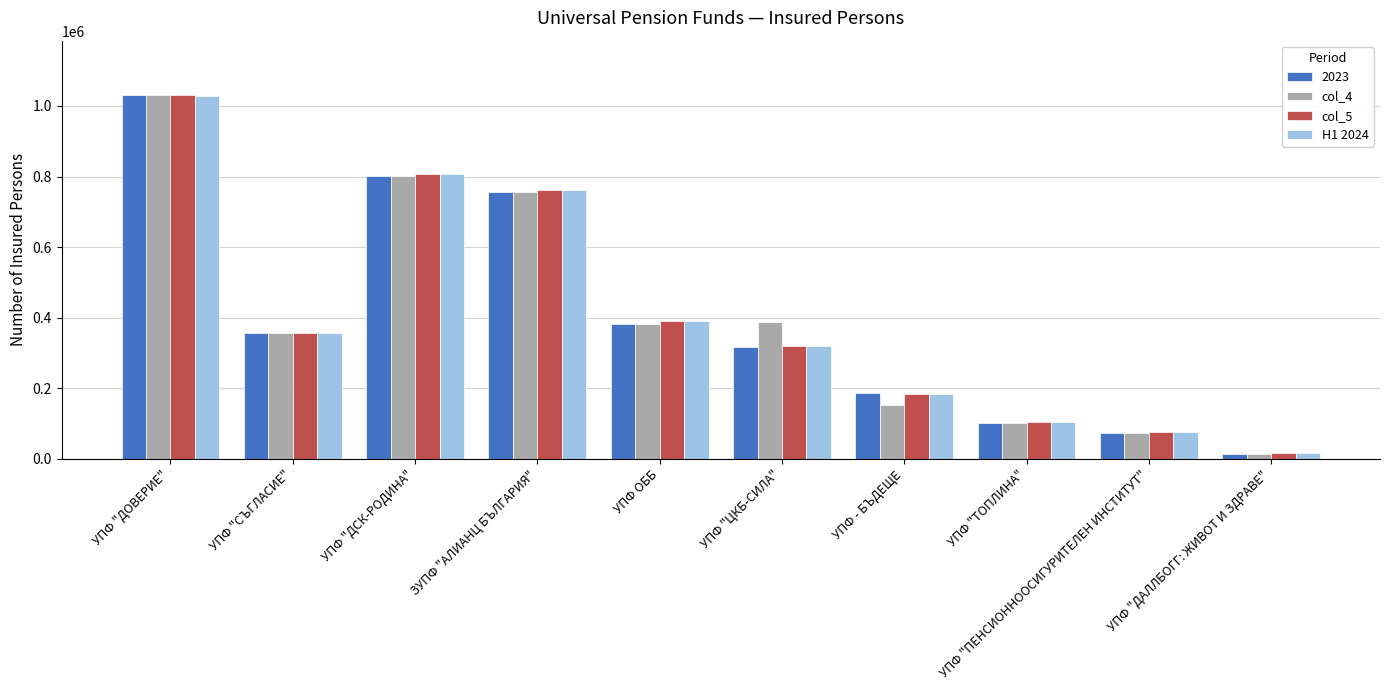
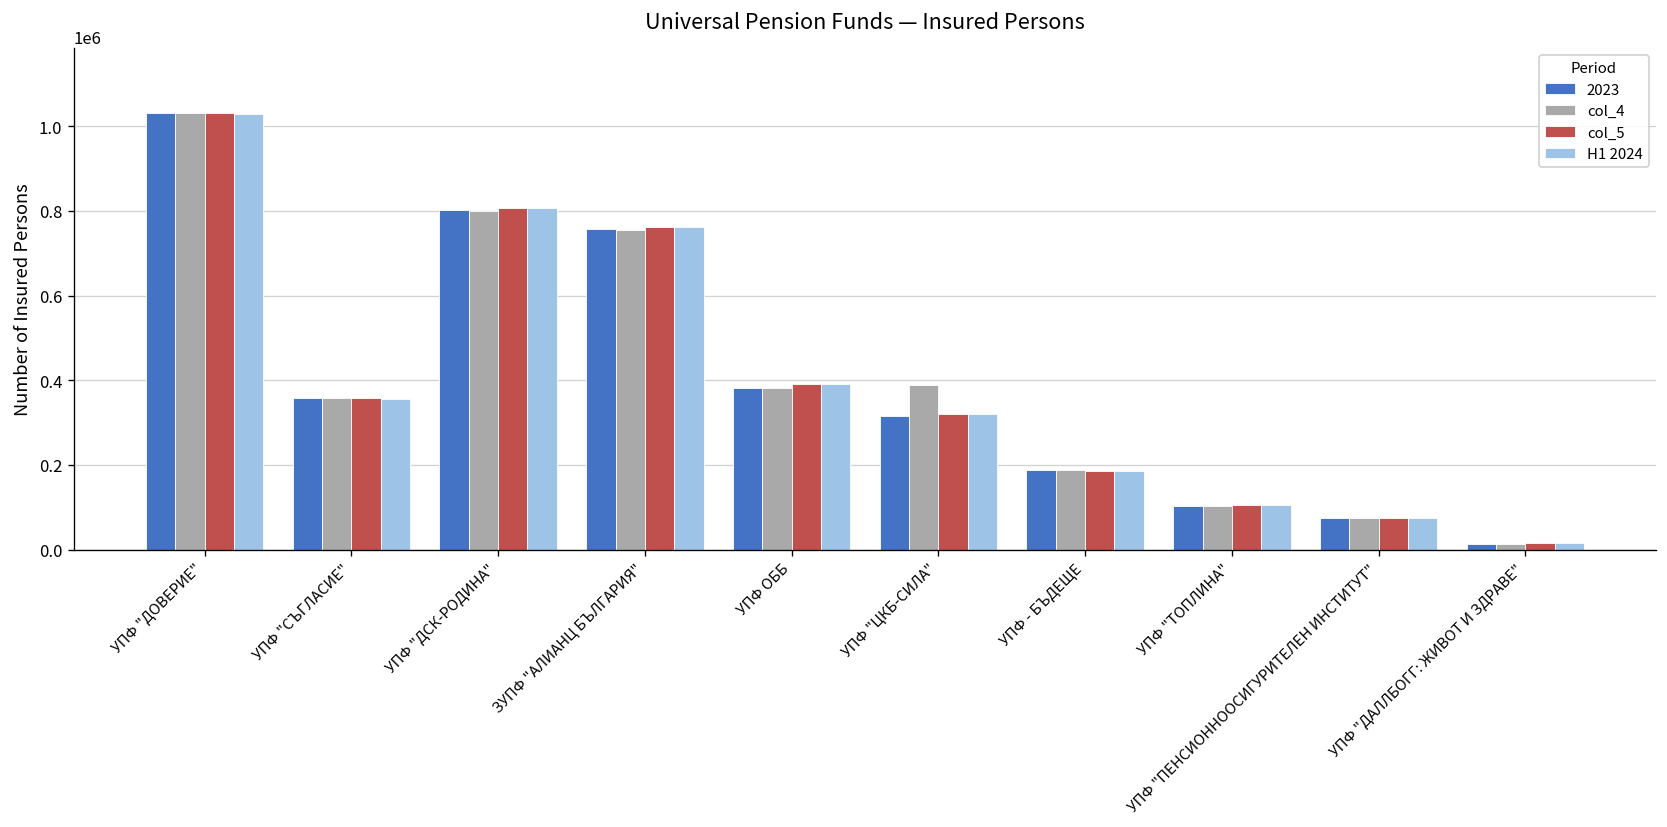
col_4, УПФ - БЪДЕЩЕ: 150000 -> 190000
